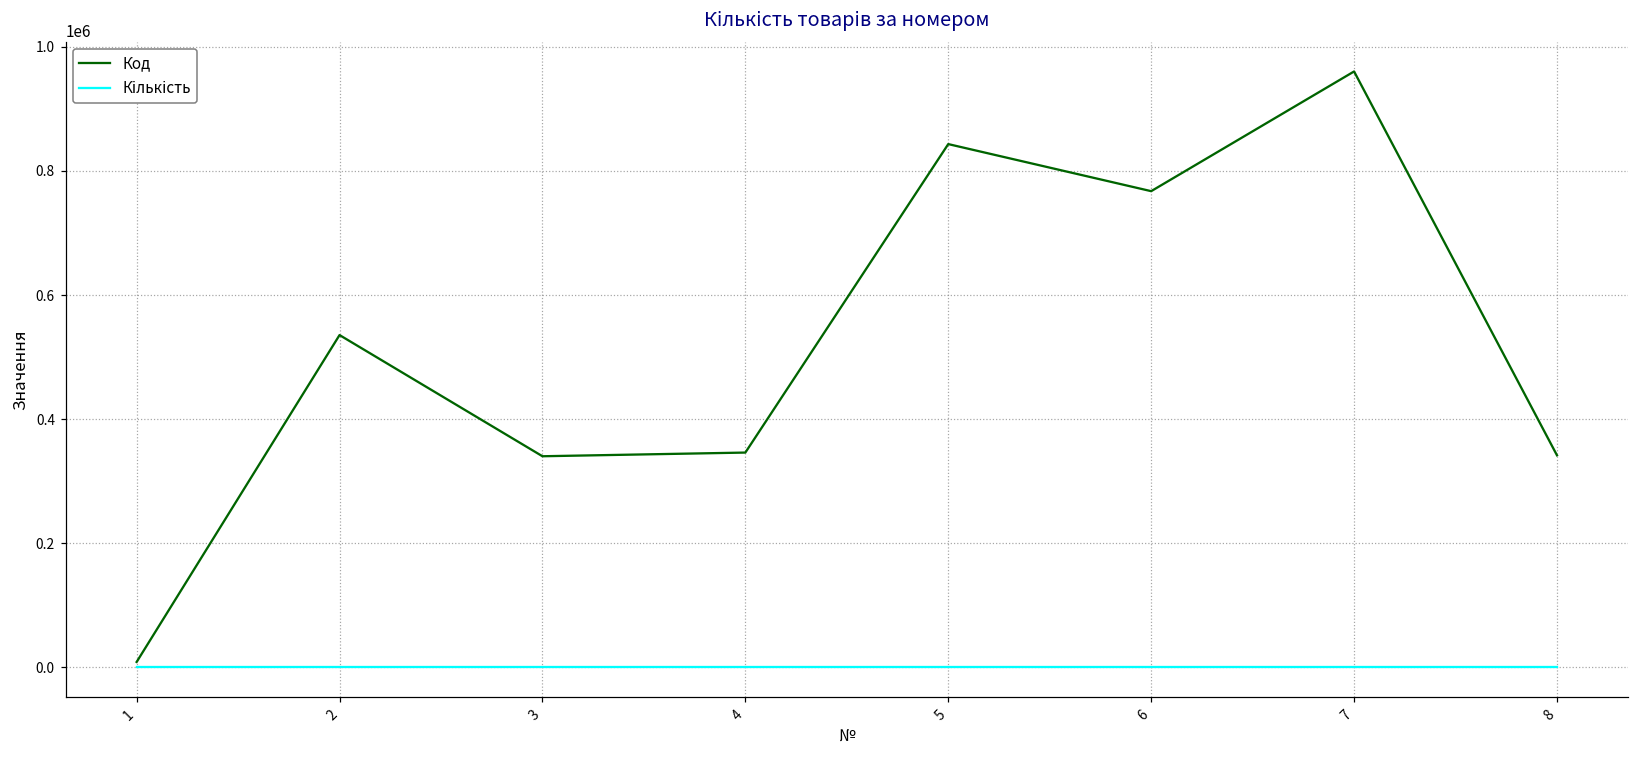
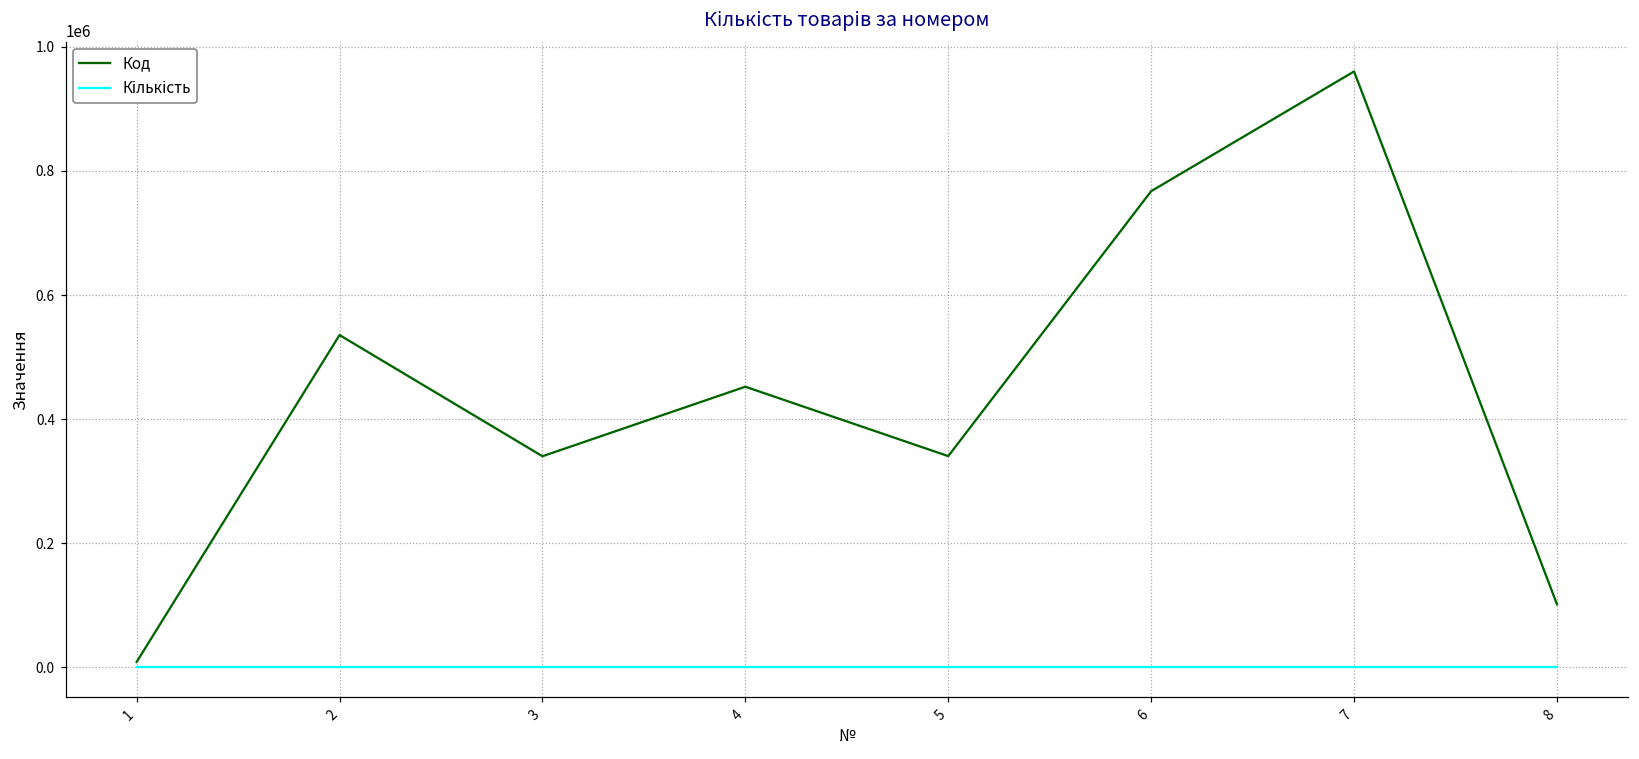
Код, 4: 350000 -> 450000
Код, 5: 840000 -> 340000
Код, 8: 340000 -> 100000
